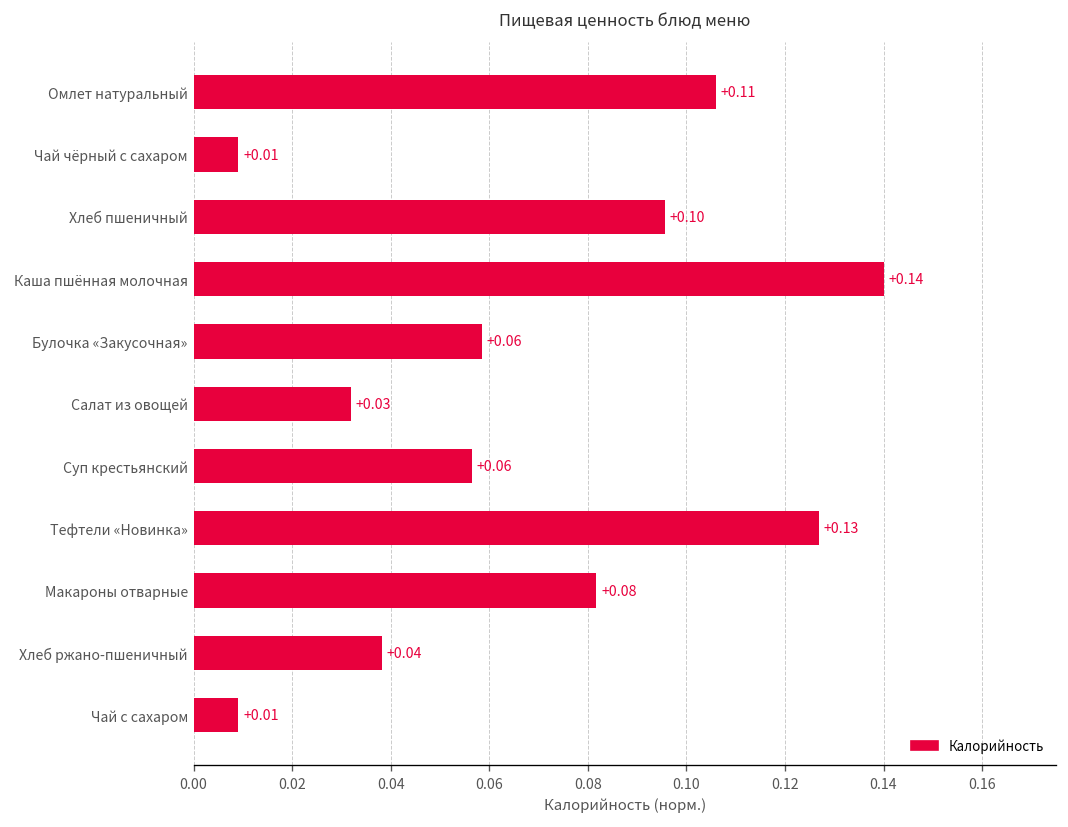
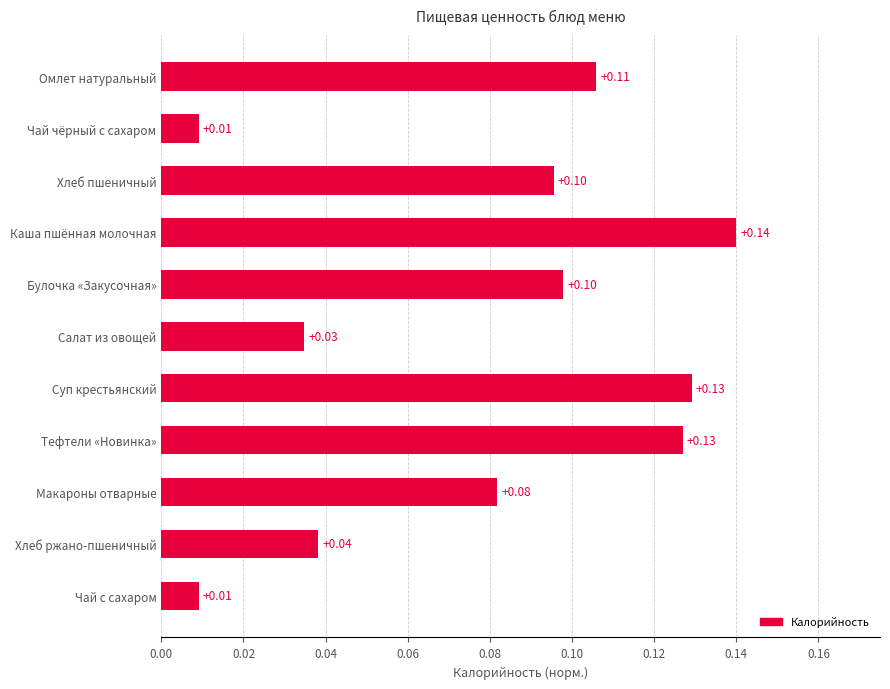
Калорийность, Булочка «Закусочная»: +0.06 -> +0.10
Калорийность, Салат из овощей: 0.032 -> 0.035
Калорийность, Суп крестьянский: +0.06 -> +0.13
